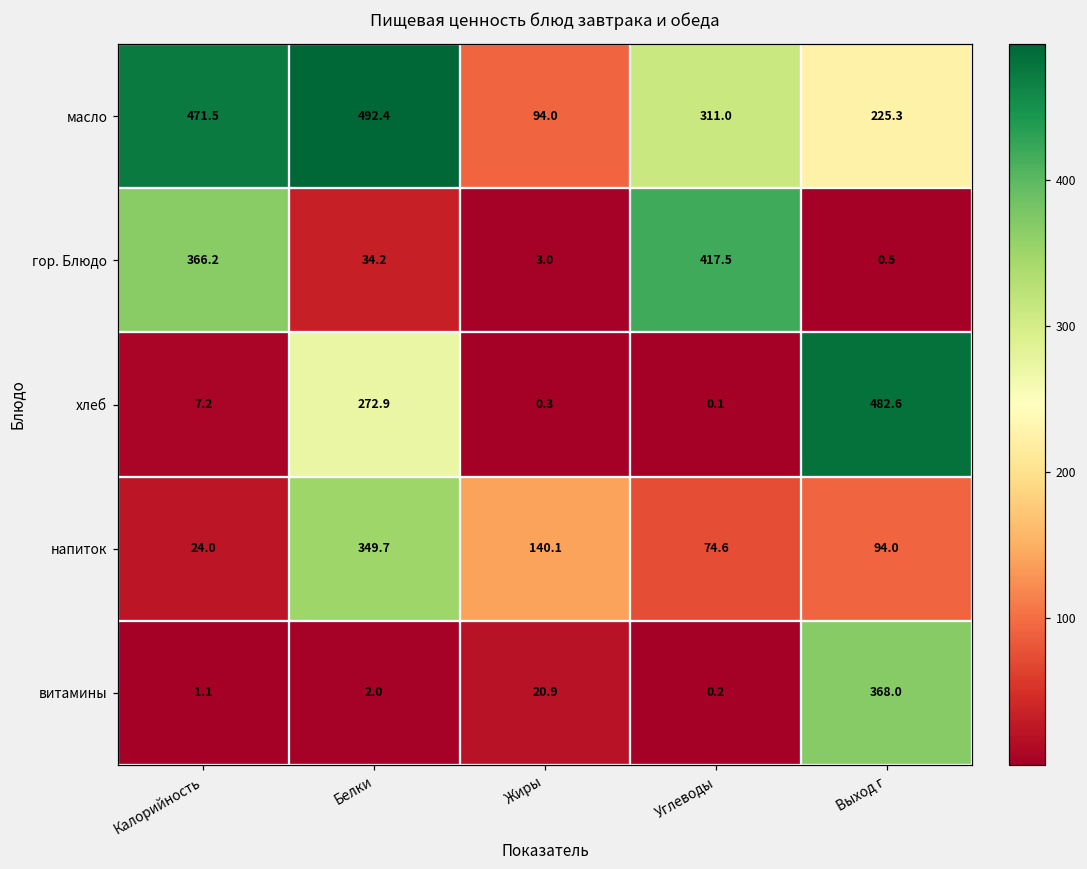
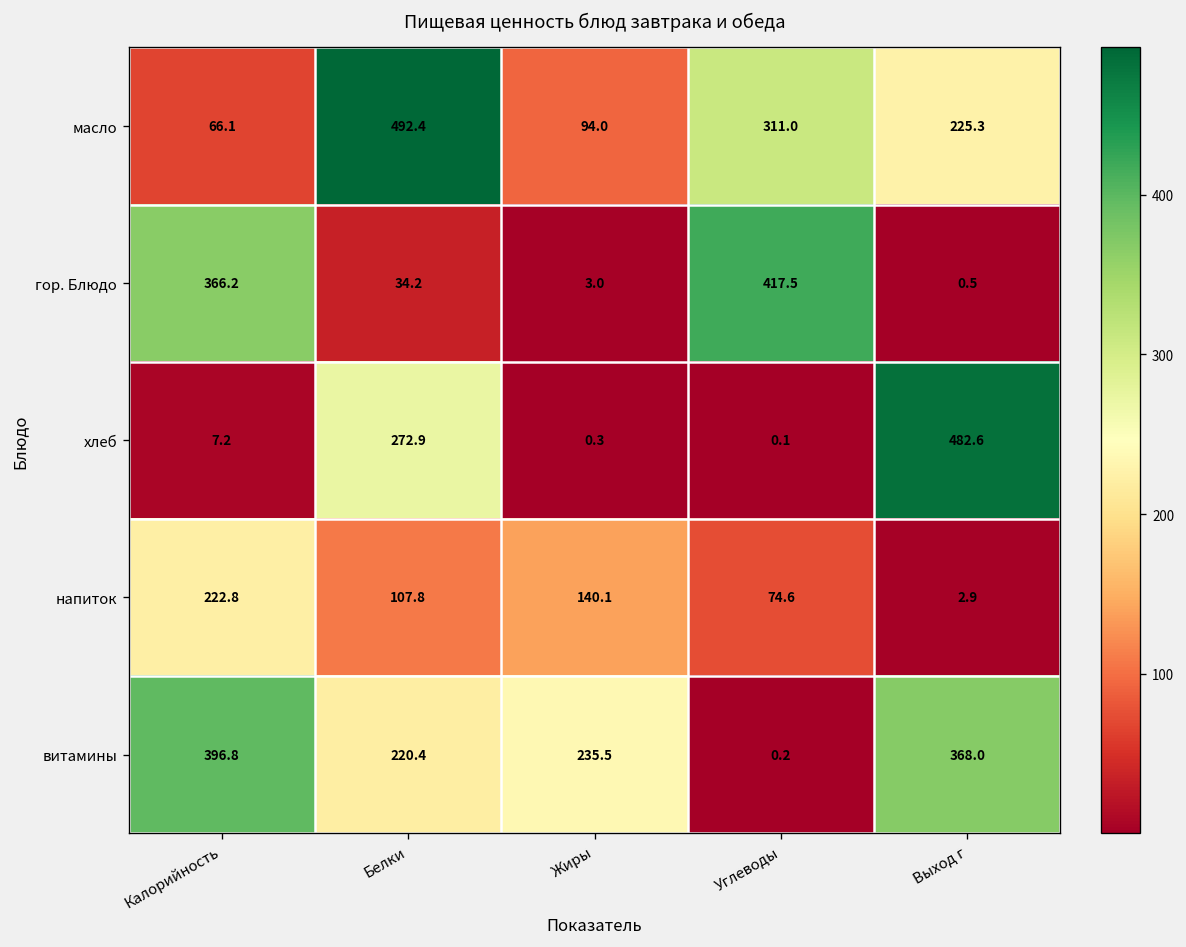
масло, Калорийность: 471.5 -> 66.1
напиток, Калорийность: 24.0 -> 222.8
напиток, Белки: 349.7 -> 107.8
напиток, Выход г: 94.0 -> 2.9
витамины, Калорийность: 1.1 -> 396.8
витамины, Белки: 2.0 -> 220.4
витамины, Жиры: 20.9 -> 235.5
